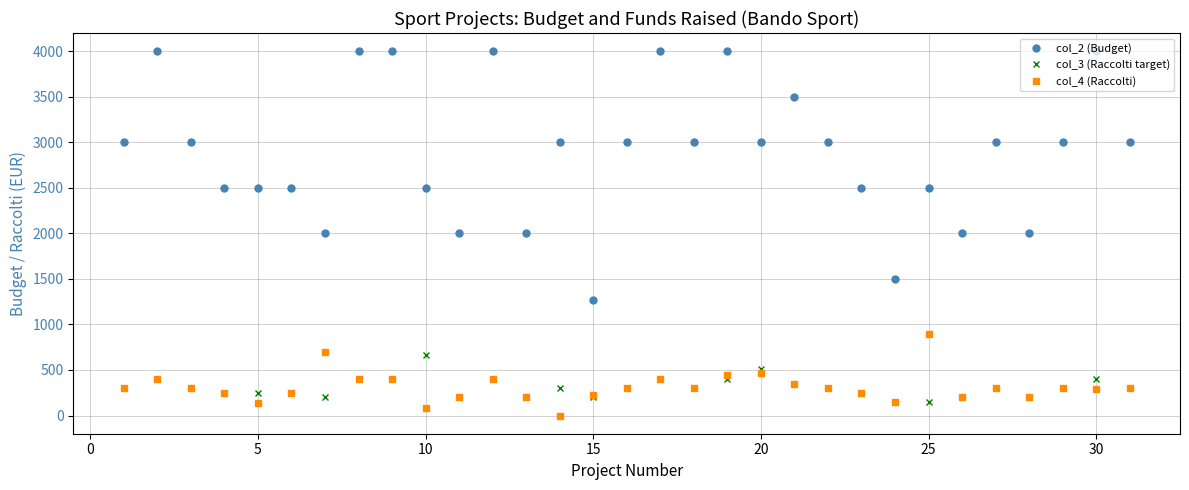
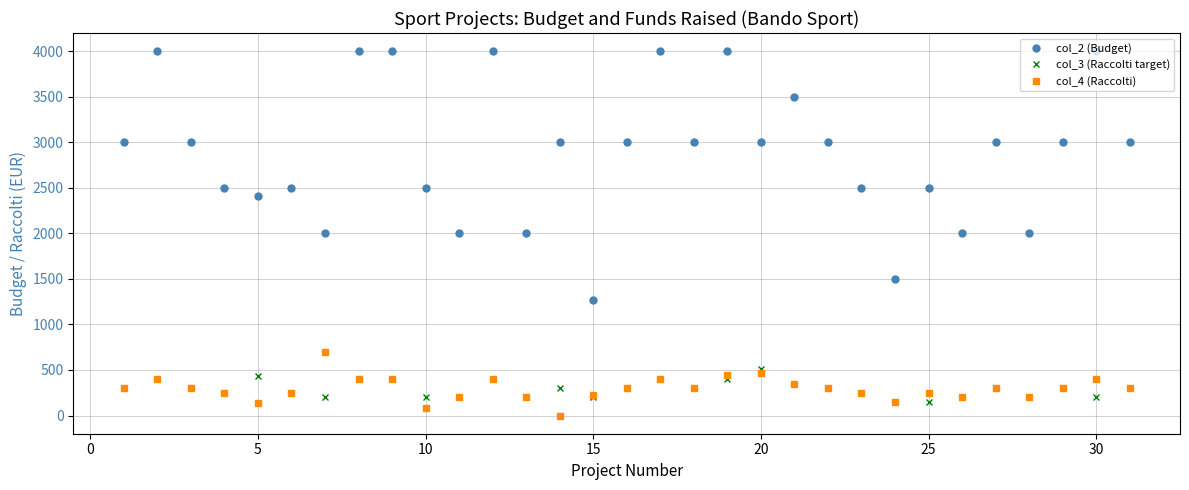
col_2 (Budget), 5: 2500 -> 2400
col_3 (Raccolti target), 5: 300 -> 400
col_3 (Raccolti target), 10: 700 -> 200
col_4 (Raccolti), 25: 900 -> 300
col_3 (Raccolti target), 30: 400 -> 200
col_4 (Raccolti), 30: 300 -> 400
